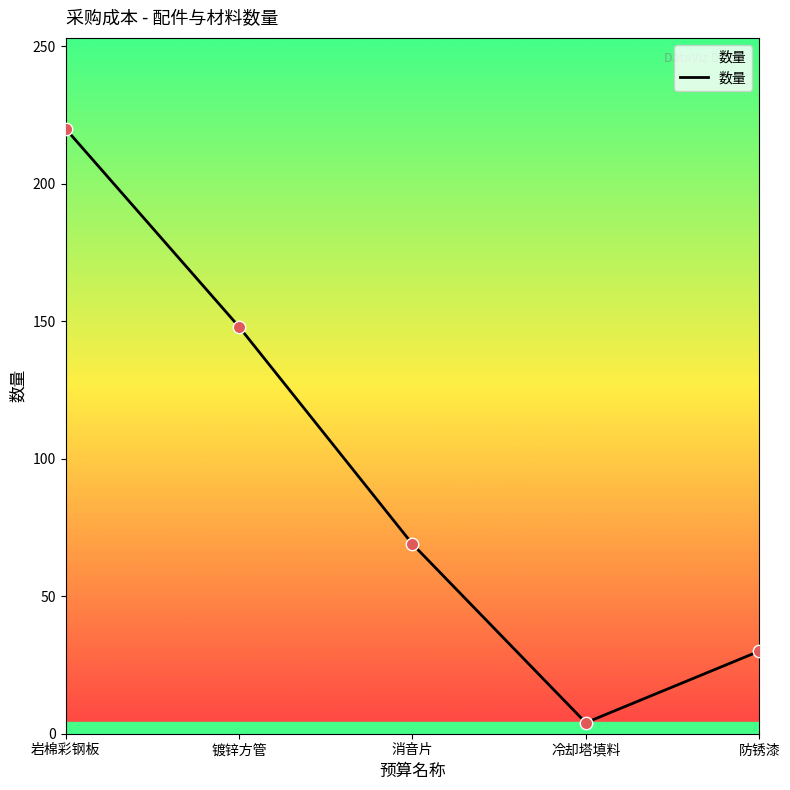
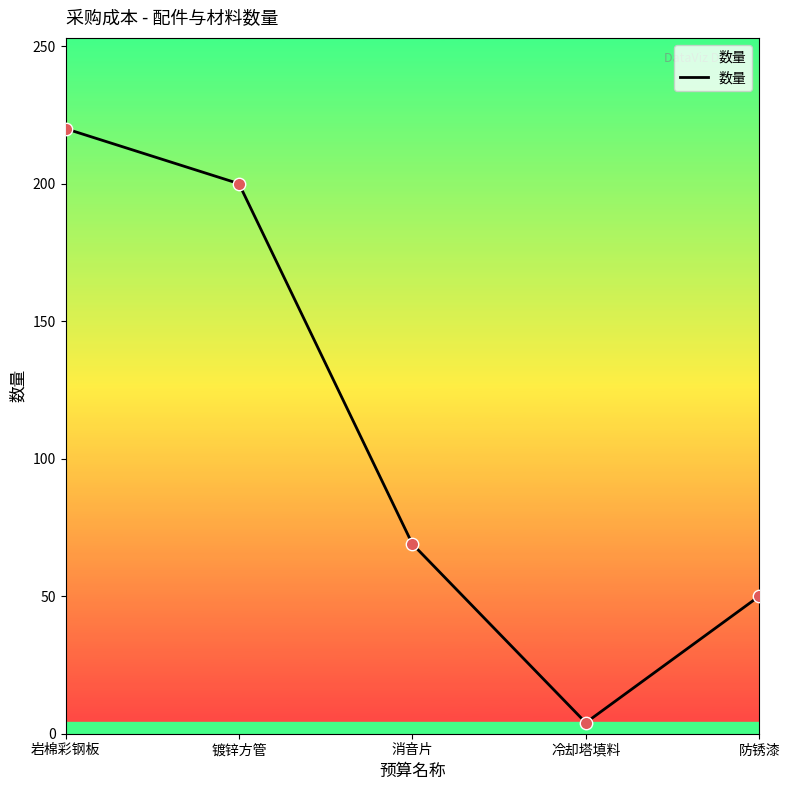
镀锌方管: 148 -> 200
防锈漆: 30 -> 50
